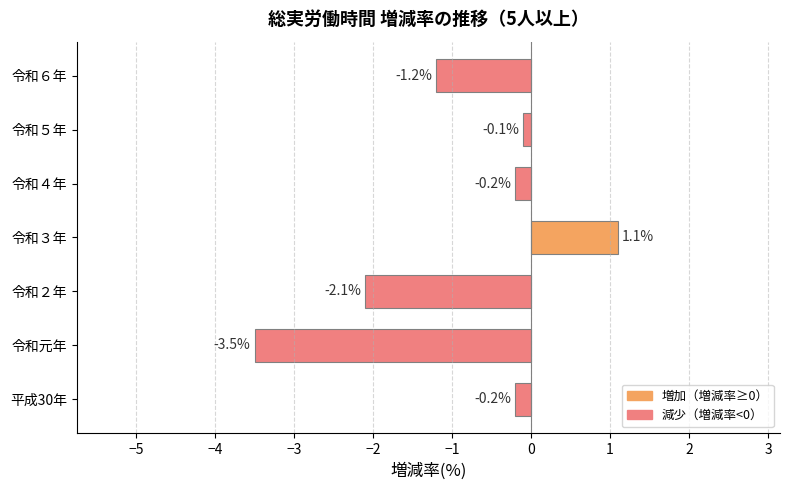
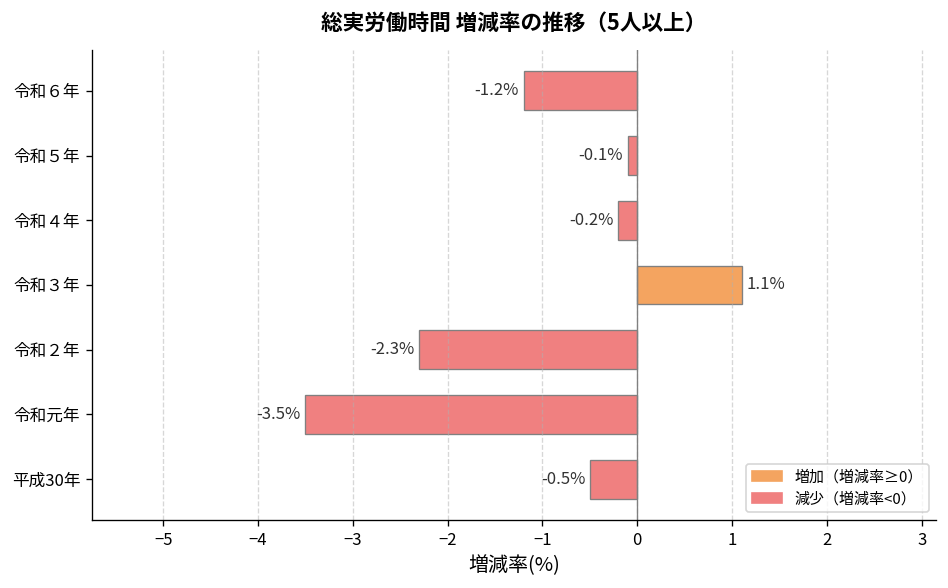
令和２年: -2.1% -> -2.3%
平成30年: -0.2% -> -0.5%
